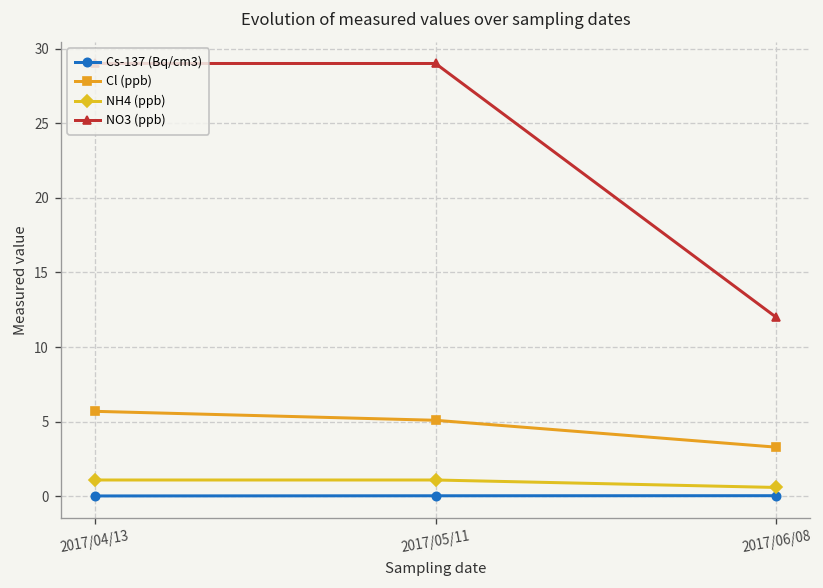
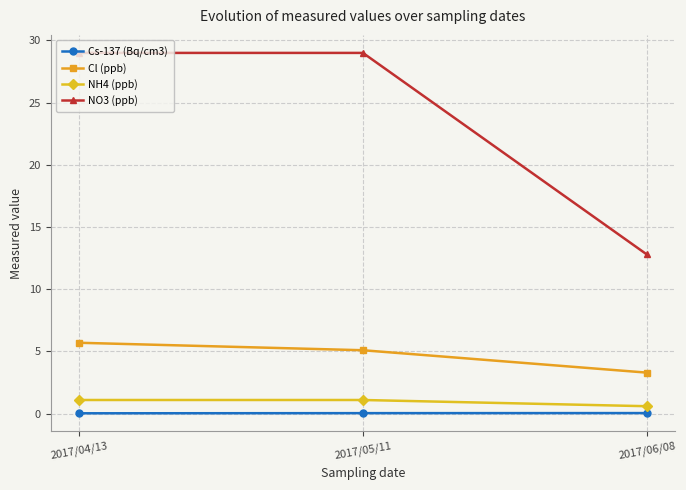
NO3 (ppb), 2017/06/08: 12.0 -> 12.8
